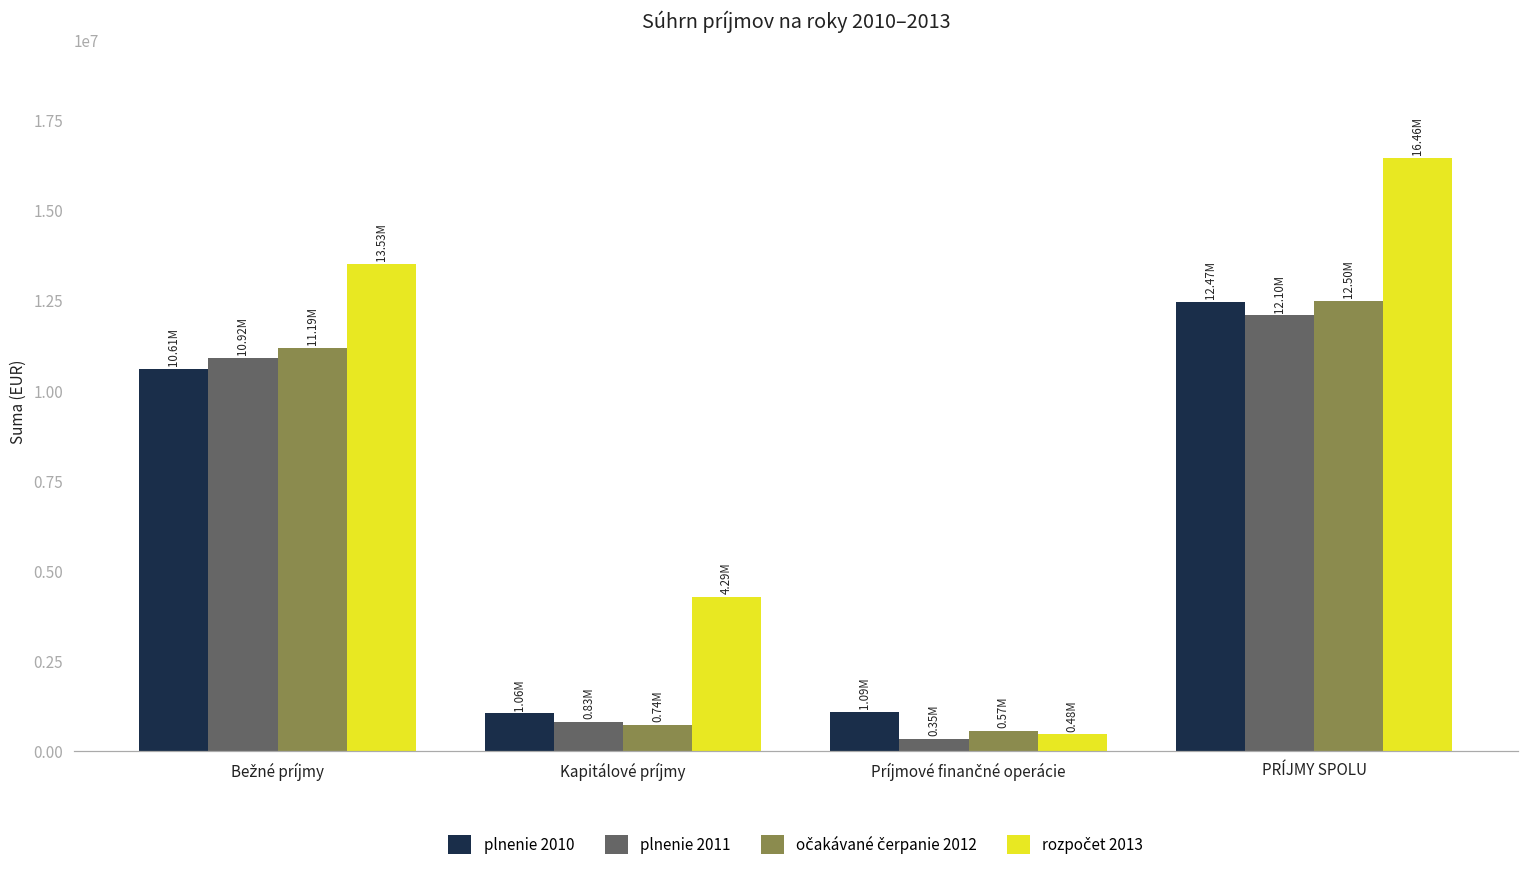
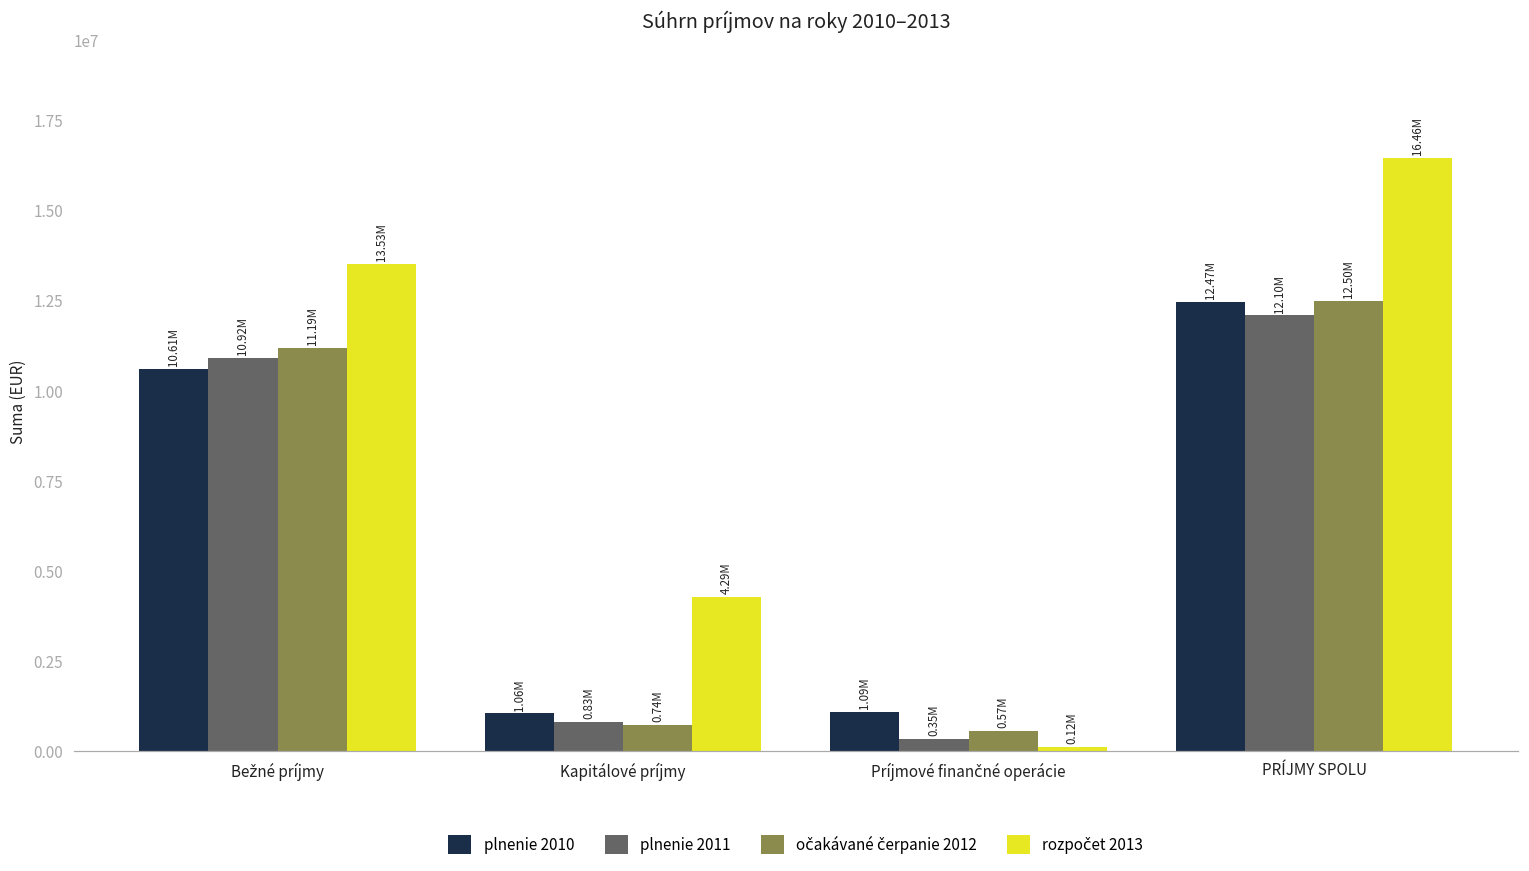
rozpočet 2013, Príjmové finančné operácie: 0.48M -> 0.12M
